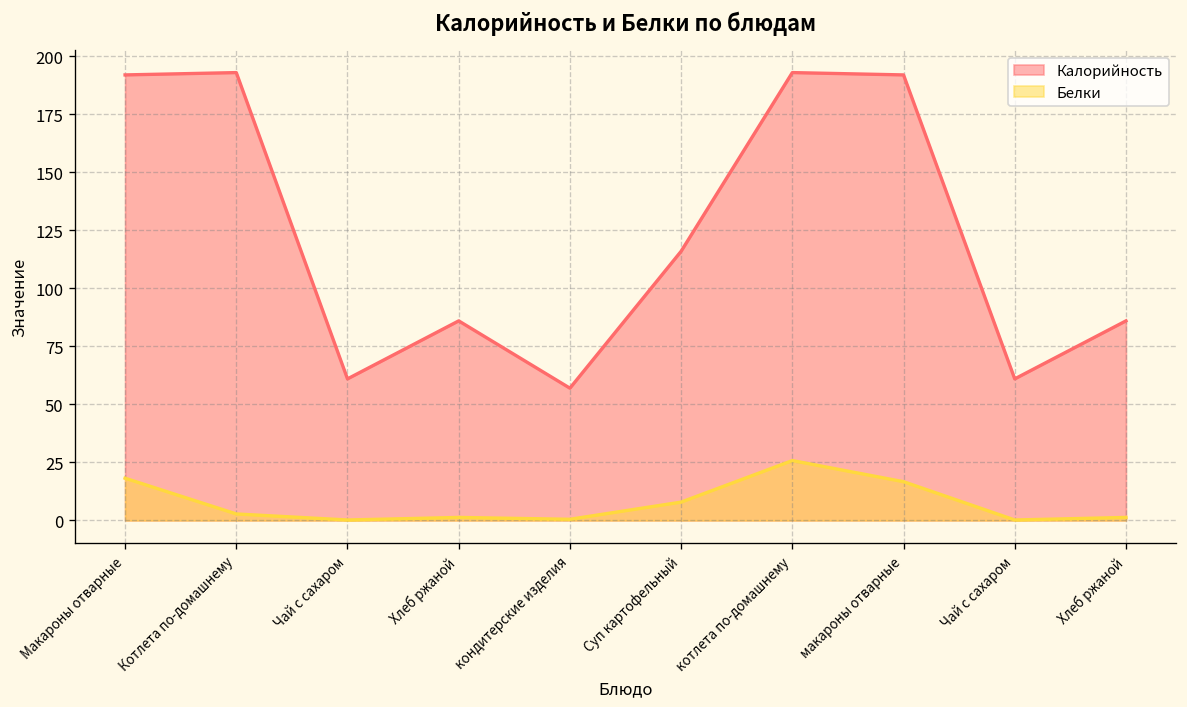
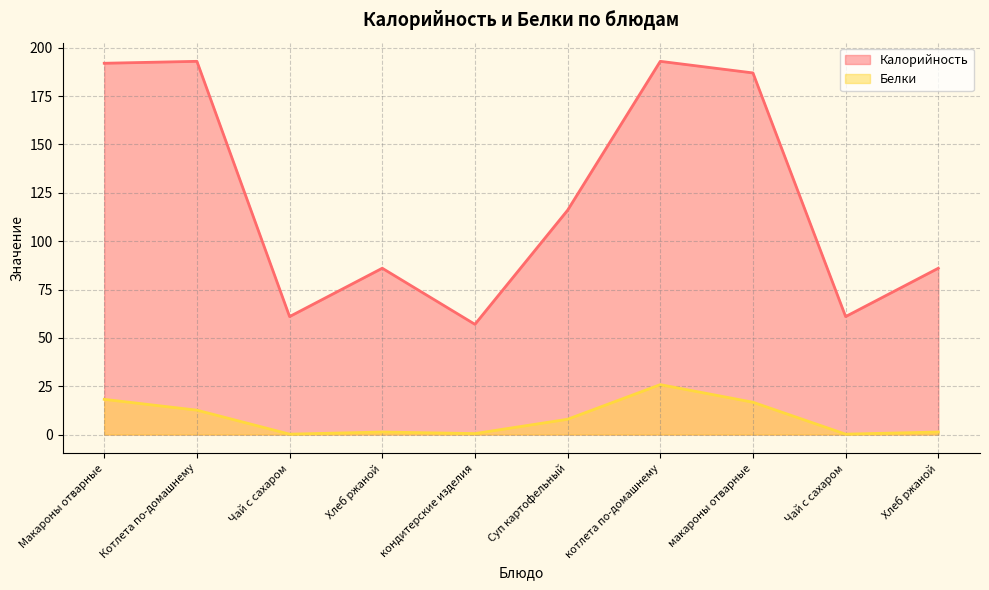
Белки, Котлета по-домашнему: 3 -> 13
Калорийность, макароны отварные: 192 -> 187
